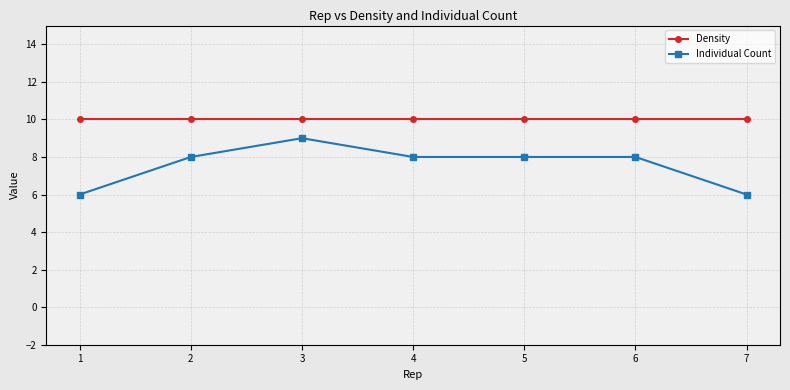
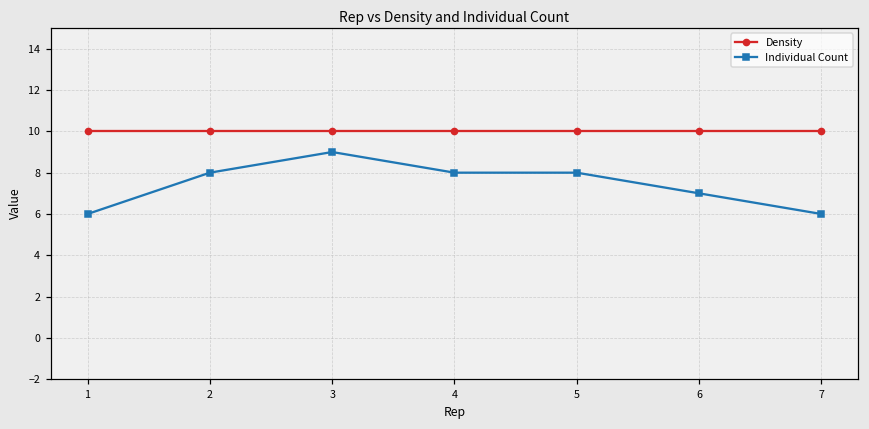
Individual Count, 6: 8 -> 7
